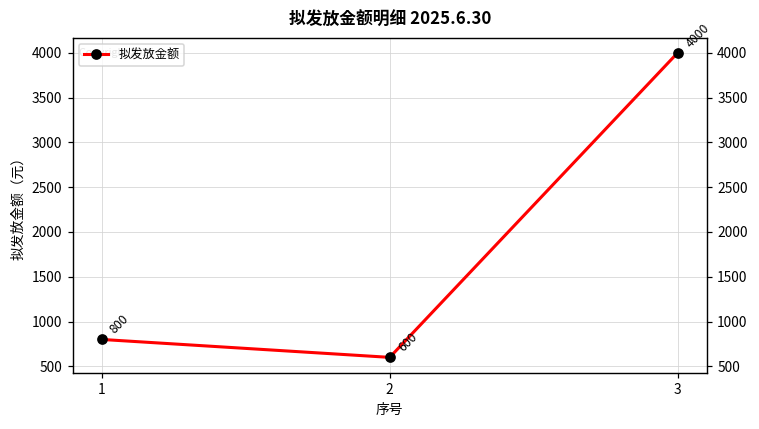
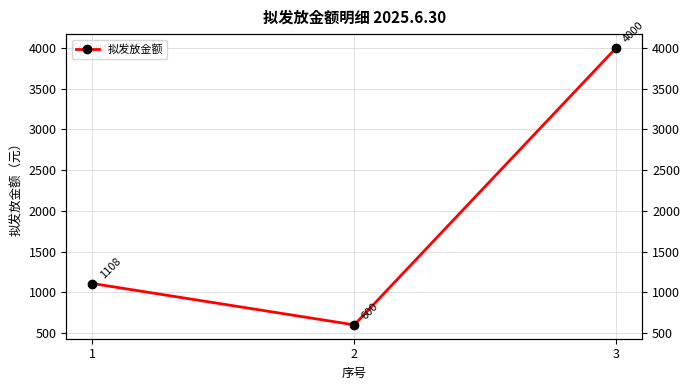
1: 800 -> 1108
